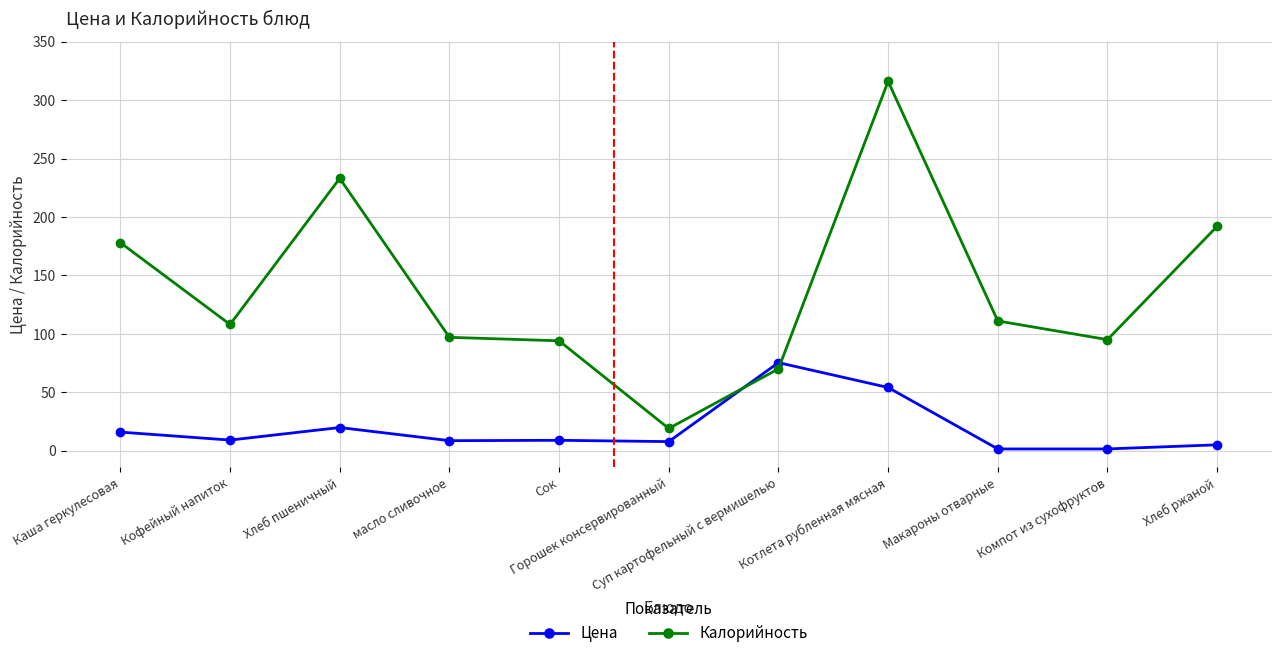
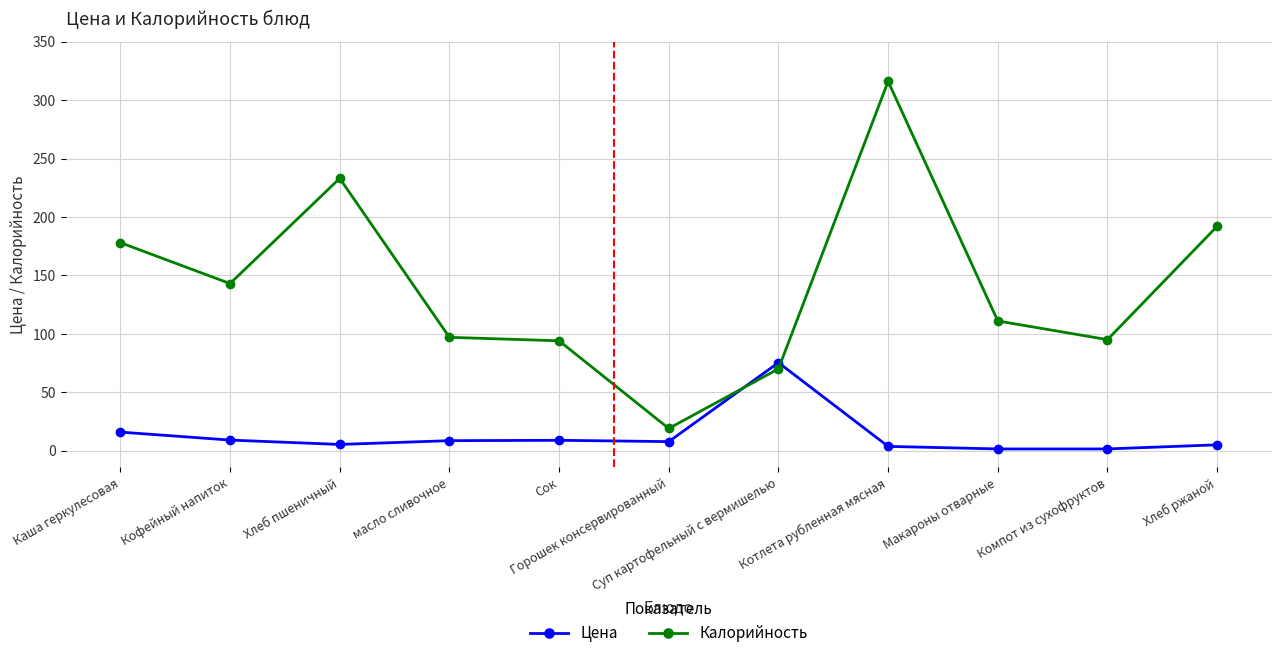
Калорийность, Кофейный напиток: 108 -> 143
Цена, Хлеб пшеничный: 20 -> 5
Цена, Котлета рубленная мясная: 54 -> 4
